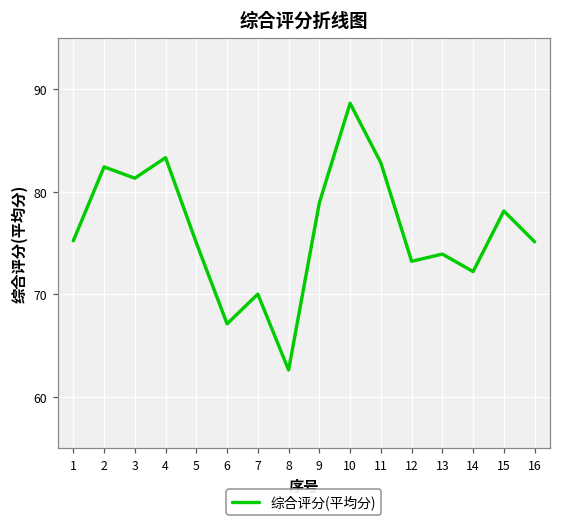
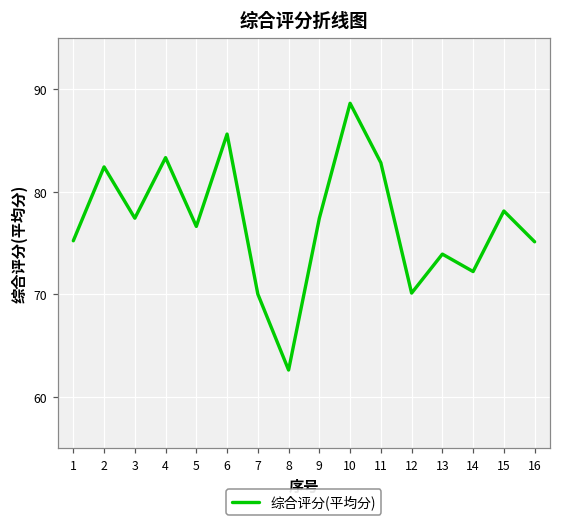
3: 81 -> 77
5: 75 -> 77
6: 67 -> 86
9: 79 -> 77
12: 73 -> 70
